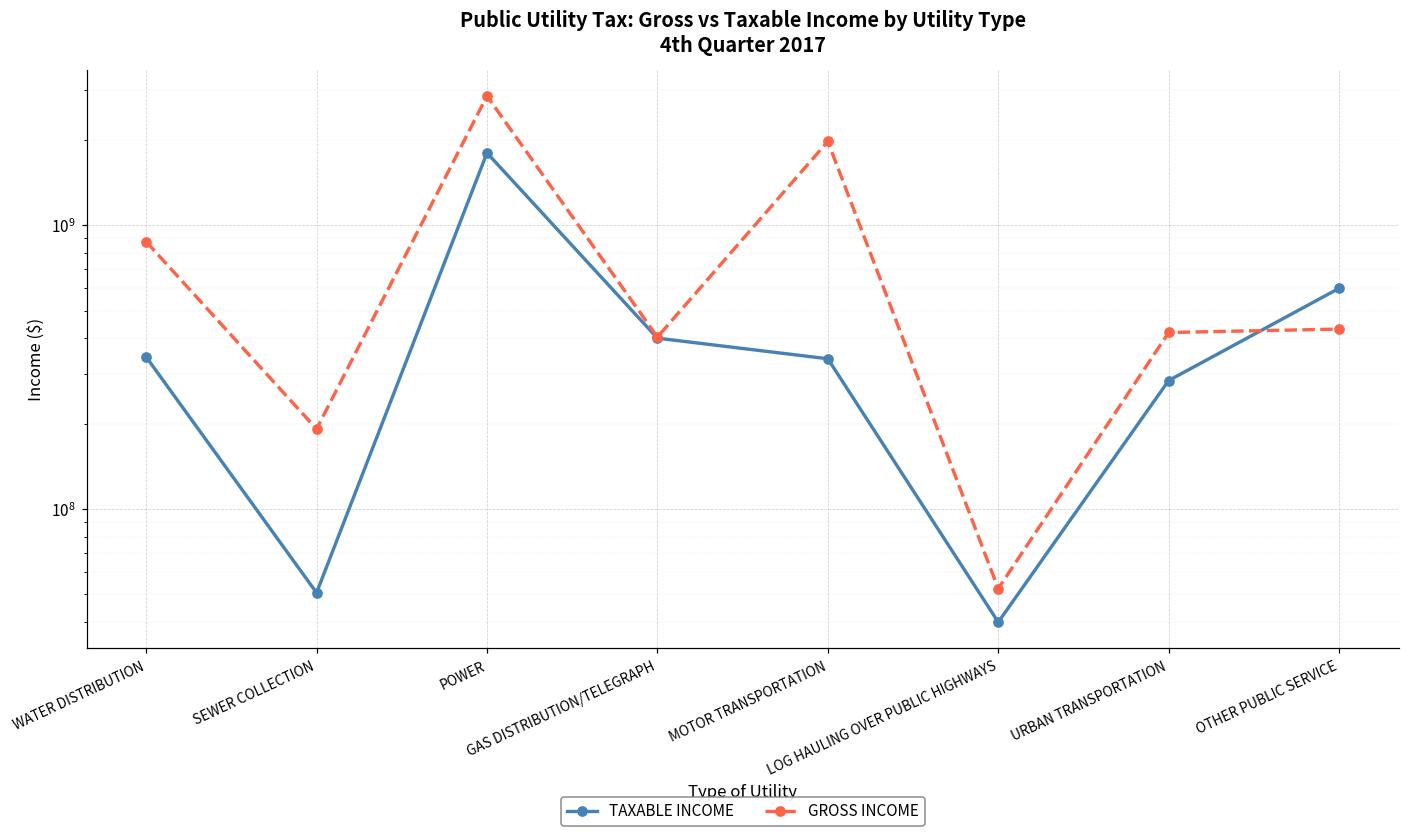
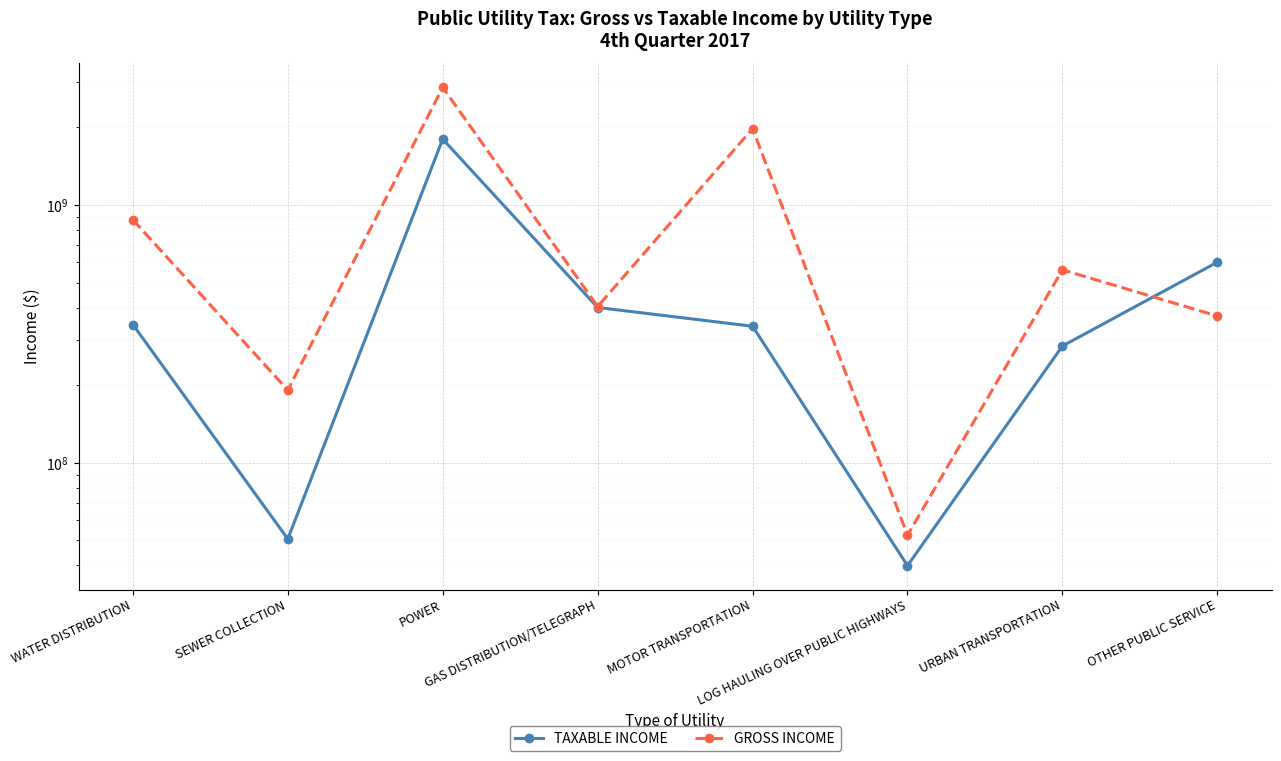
GROSS INCOME, URBAN TRANSPORTATION: 420000000 -> 560000000
GROSS INCOME, OTHER PUBLIC SERVICE: 430000000 -> 370000000
